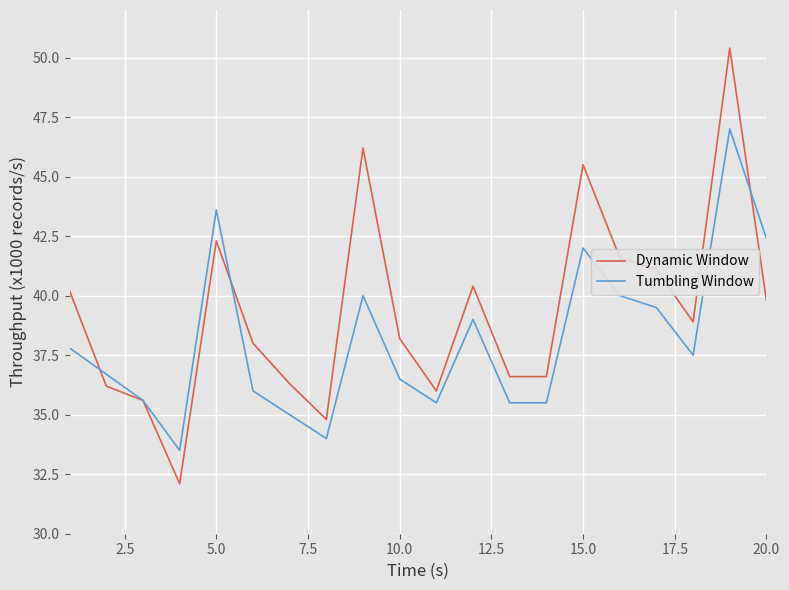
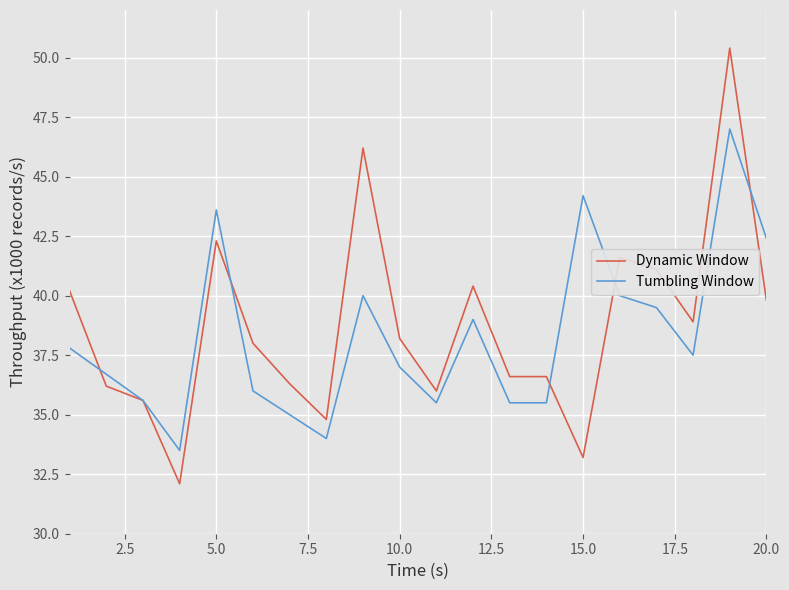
Tumbling Window, 10.0: 36.5 -> 37.0
Dynamic Window, 15.0: 45.5 -> 33.2
Tumbling Window, 15.0: 42.0 -> 44.2
